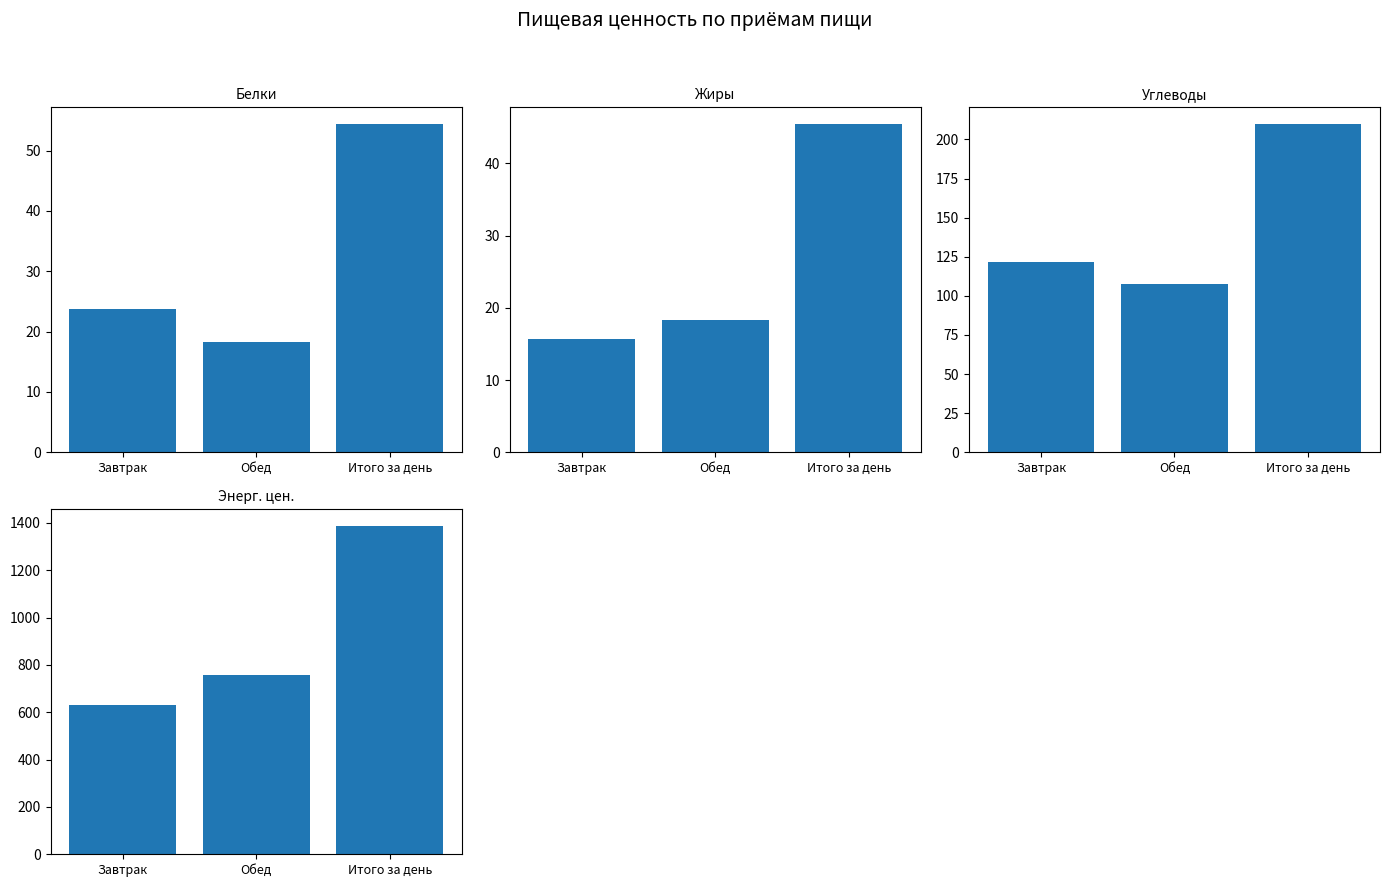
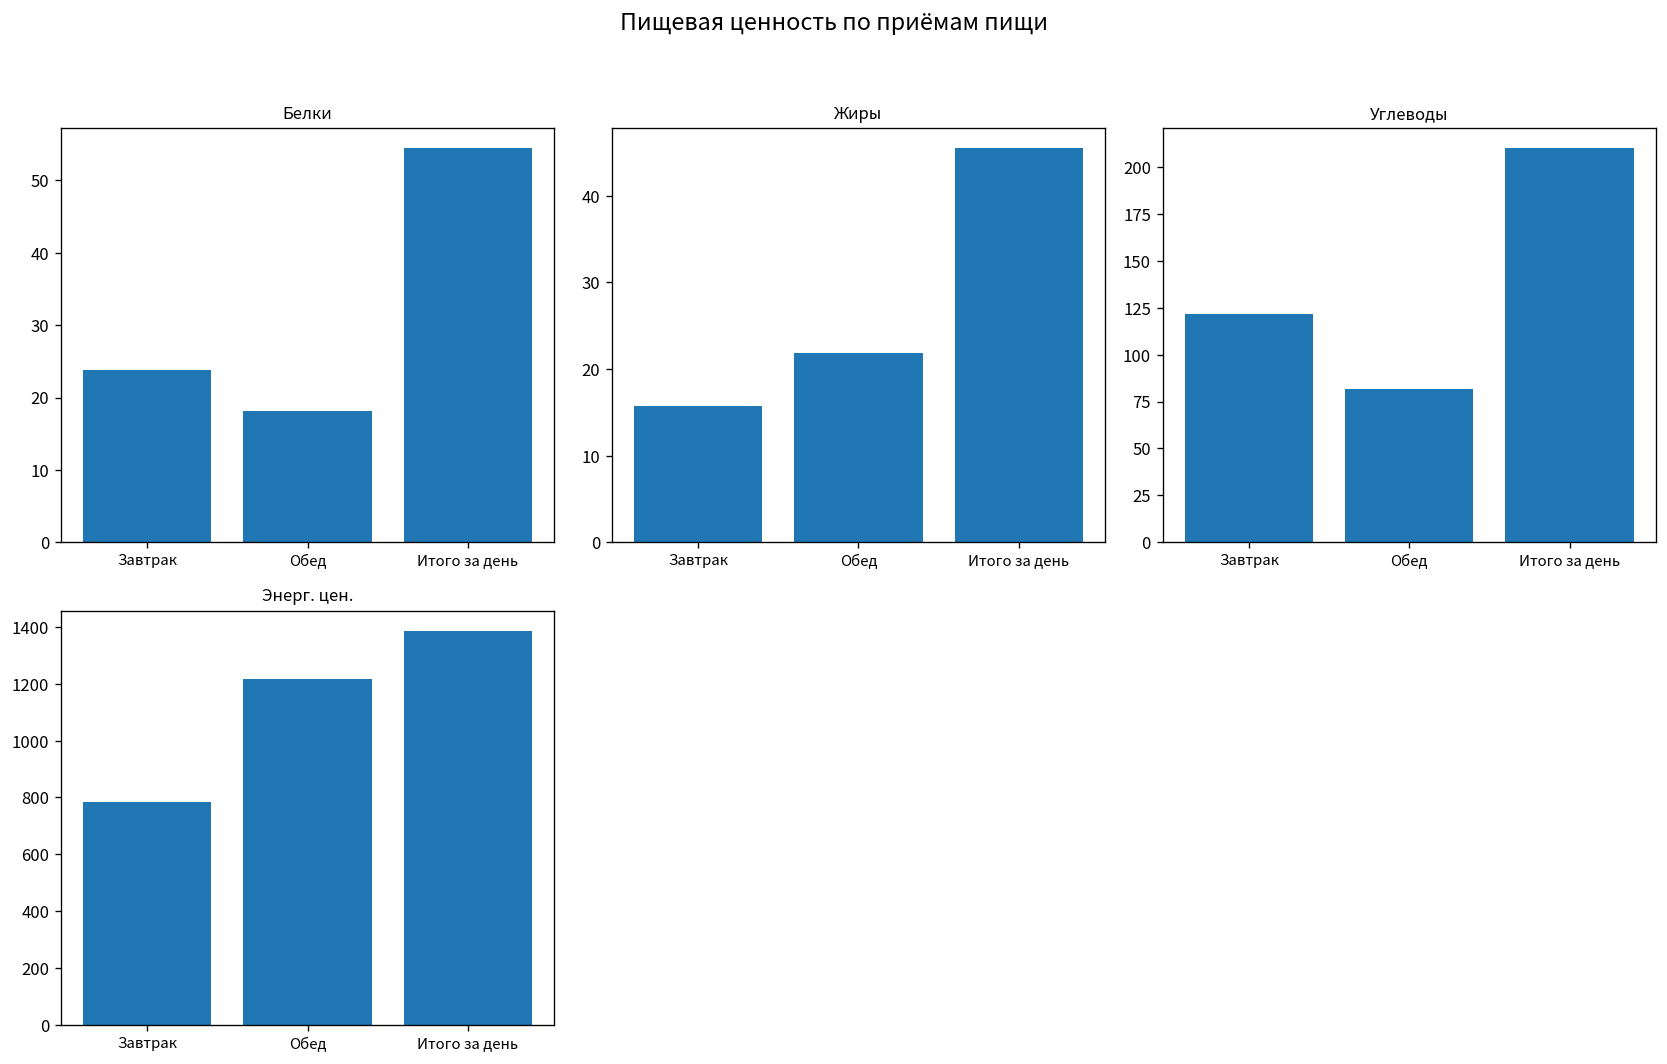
Жиры, Обед: 18 -> 22
Углеводы, Обед: 108 -> 82
Энерг. цен., Завтрак: 630 -> 780
Энерг. цен., Обед: 760 -> 1220
